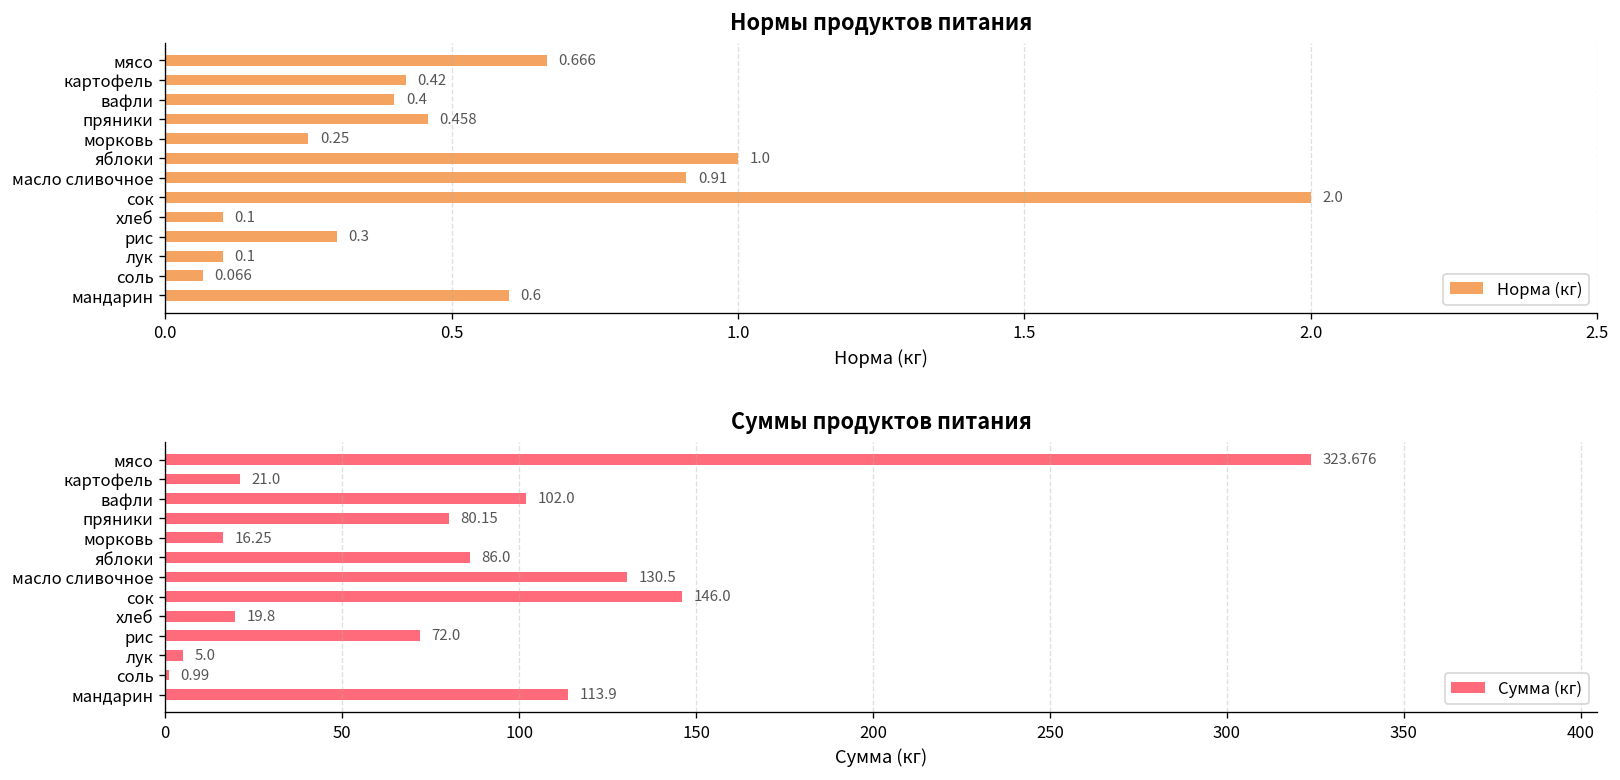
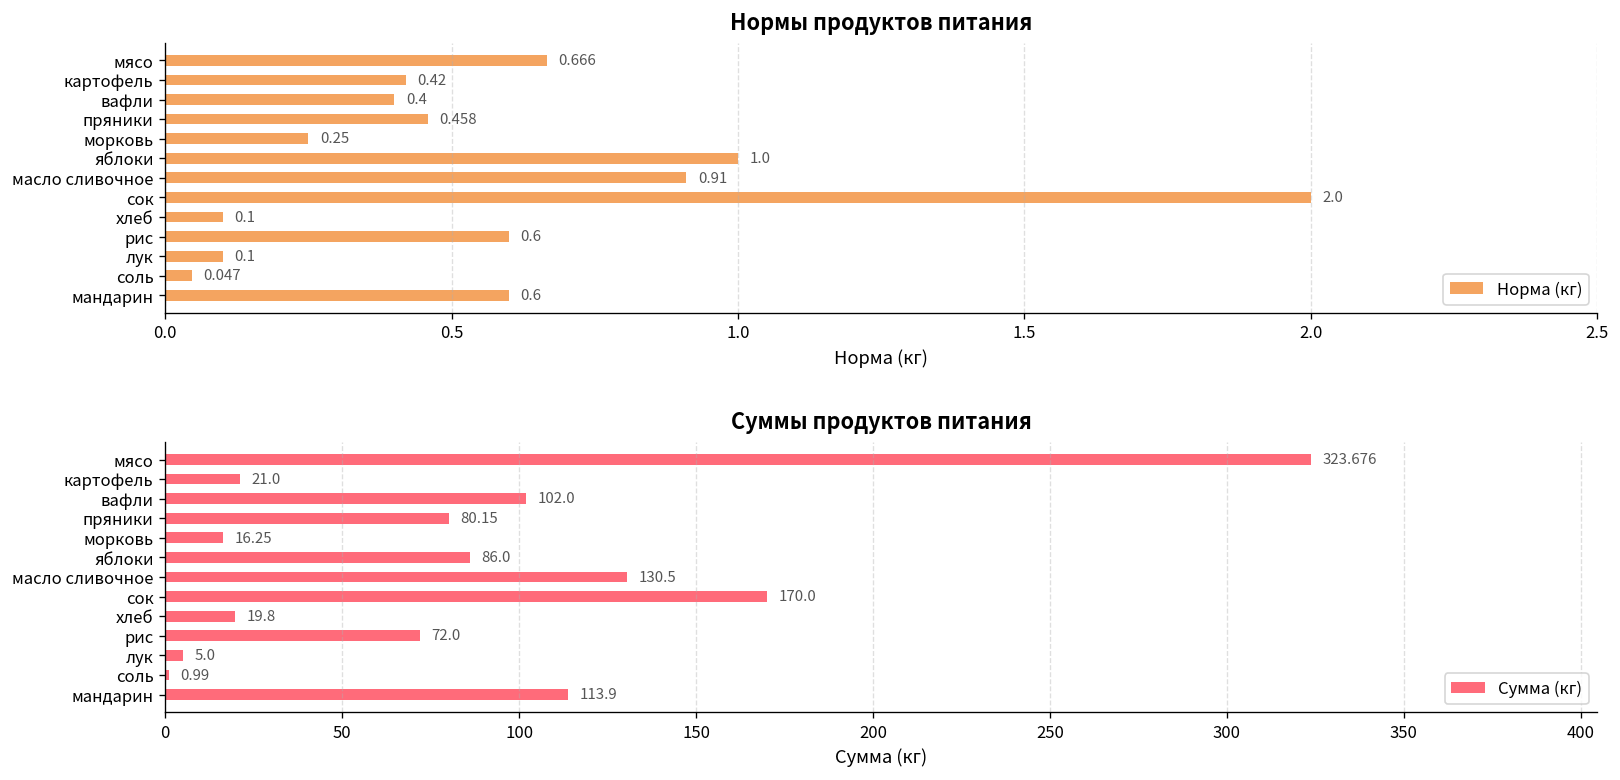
Нормы продуктов питания, рис: 0.3 -> 0.6
Нормы продуктов питания, соль: 0.066 -> 0.047
Суммы продуктов питания, сок: 146.0 -> 170.0
